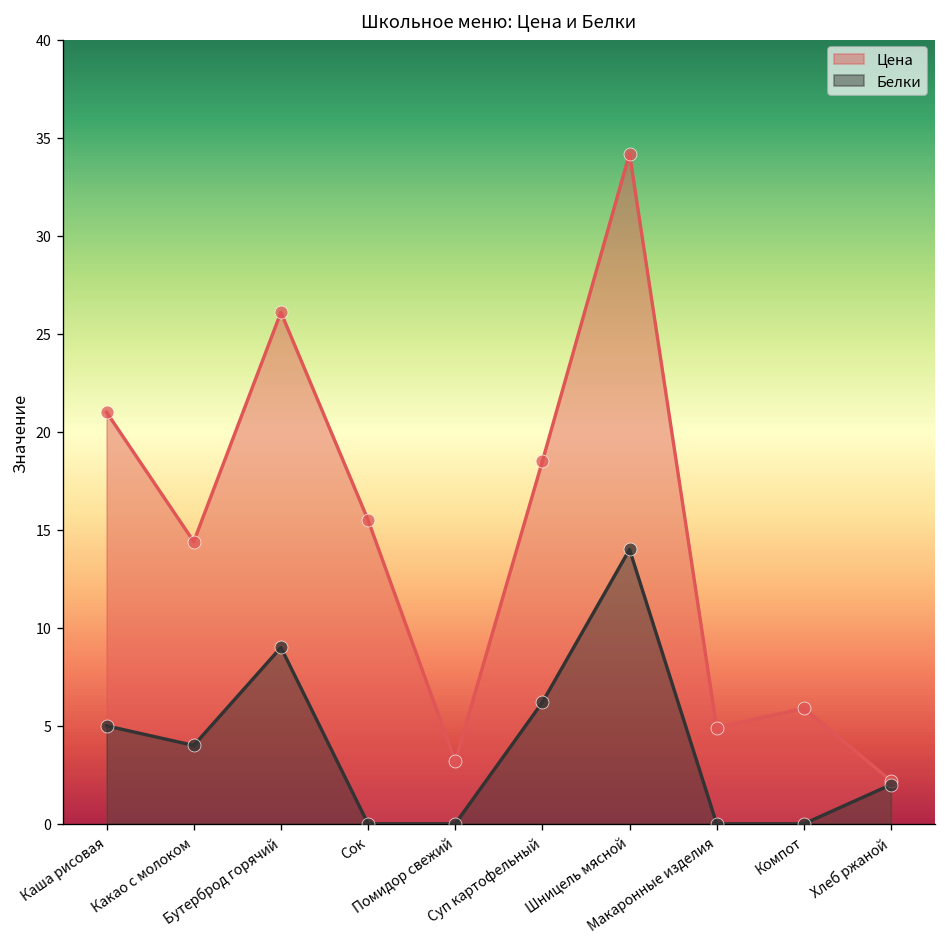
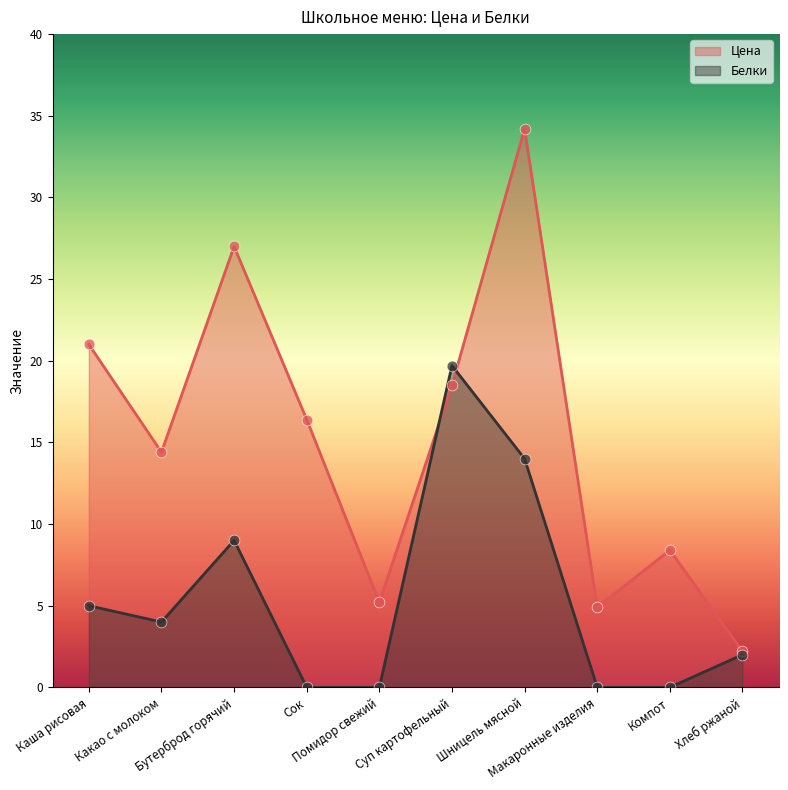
Цена, Бутерброд горячий: 26.1 -> 27.0
Цена, Сок: 15.5 -> 16.4
Цена, Помидор свежий: 3.2 -> 5.2
Белки, Суп картофельный: 6.2 -> 19.7
Цена, Компот: 5.9 -> 8.4
